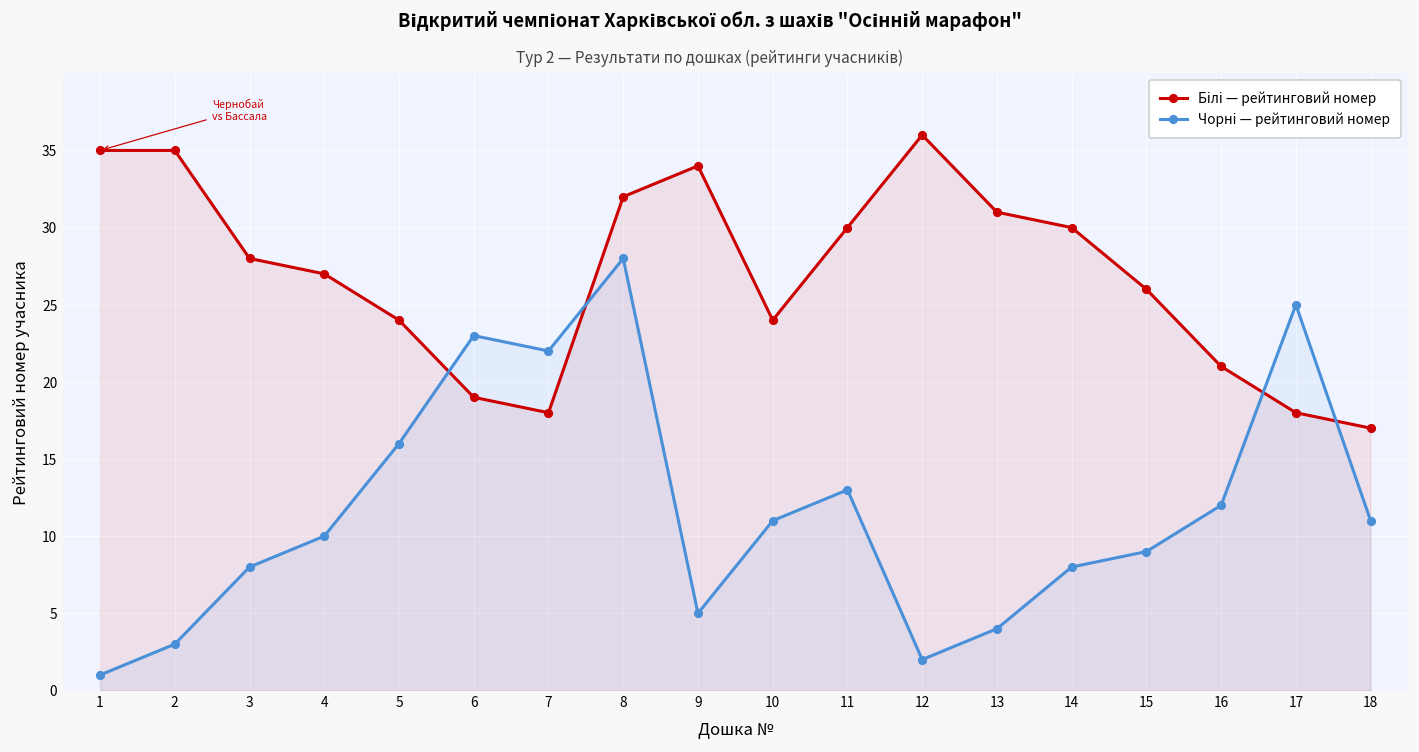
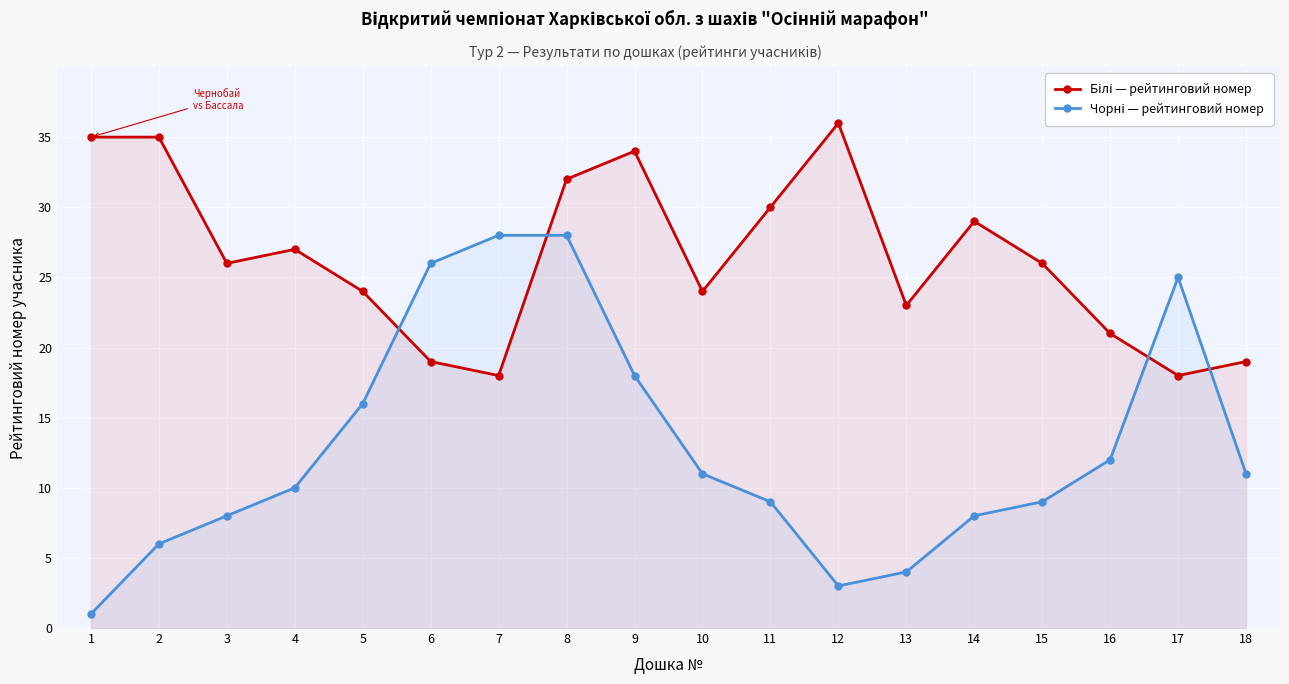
Чорні — рейтинговий номер, 2: 3 -> 6
Білі — рейтинговий номер, 3: 28 -> 26
Чорні — рейтинговий номер, 6: 23 -> 26
Чорні — рейтинговий номер, 7: 22 -> 28
Чорні — рейтинговий номер, 9: 5 -> 18
Чорні — рейтинговий номер, 11: 13 -> 9
Чорні — рейтинговий номер, 12: 2 -> 3
Білі — рейтинговий номер, 13: 31 -> 23
Білі — рейтинговий номер, 14: 30 -> 29
Білі — рейтинговий номер, 18: 17 -> 19
